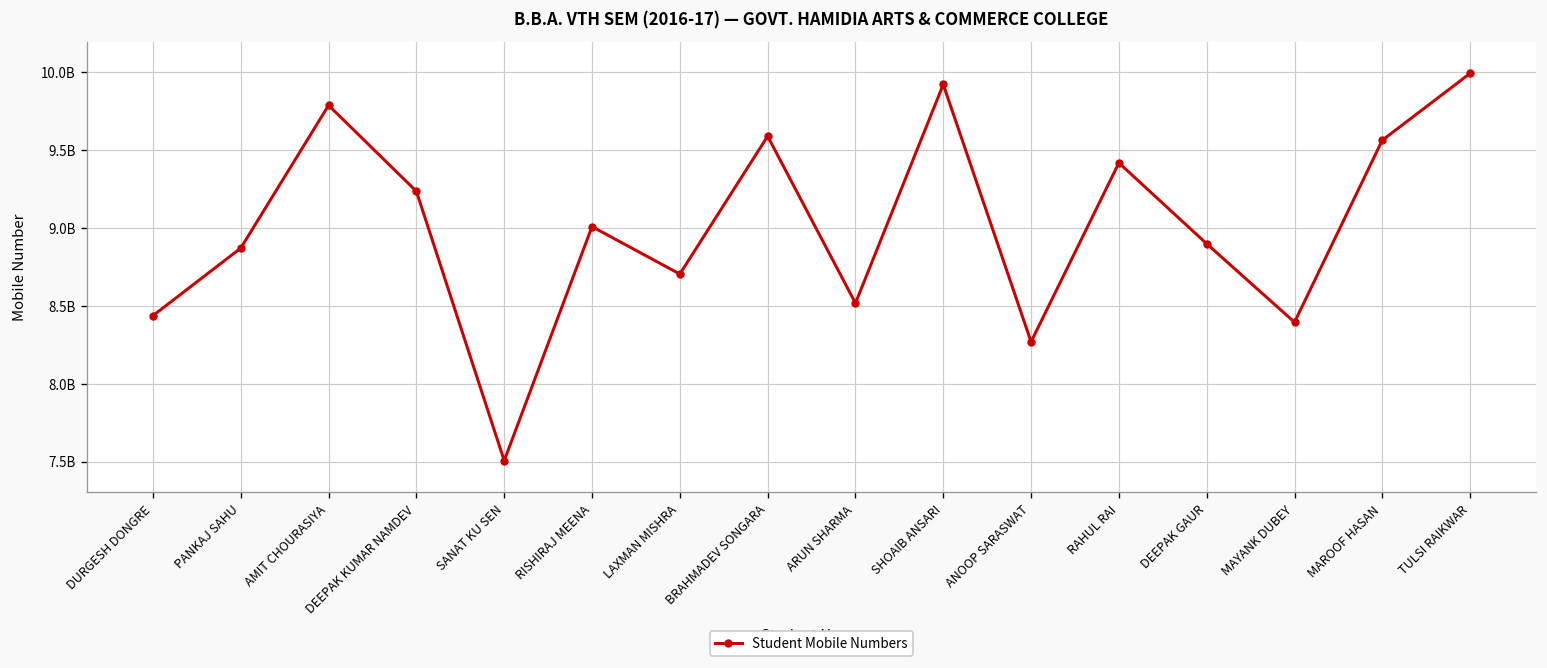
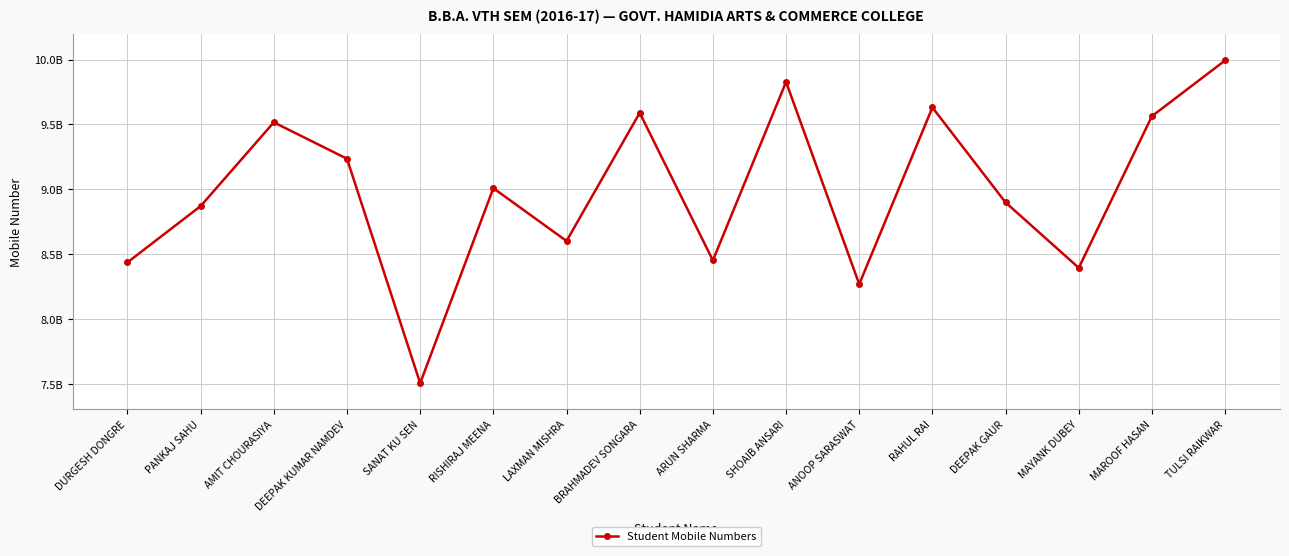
AMIT CHOURASIYA: 9790000000 -> 9520000000
LAXMAN MISHRA: 8700000000 -> 8600000000
ARUN SHARMA: 8520000000 -> 8450000000
SHOAIB ANSARI: 9920000000 -> 9830000000
RAHUL RAI: 9420000000 -> 9630000000
